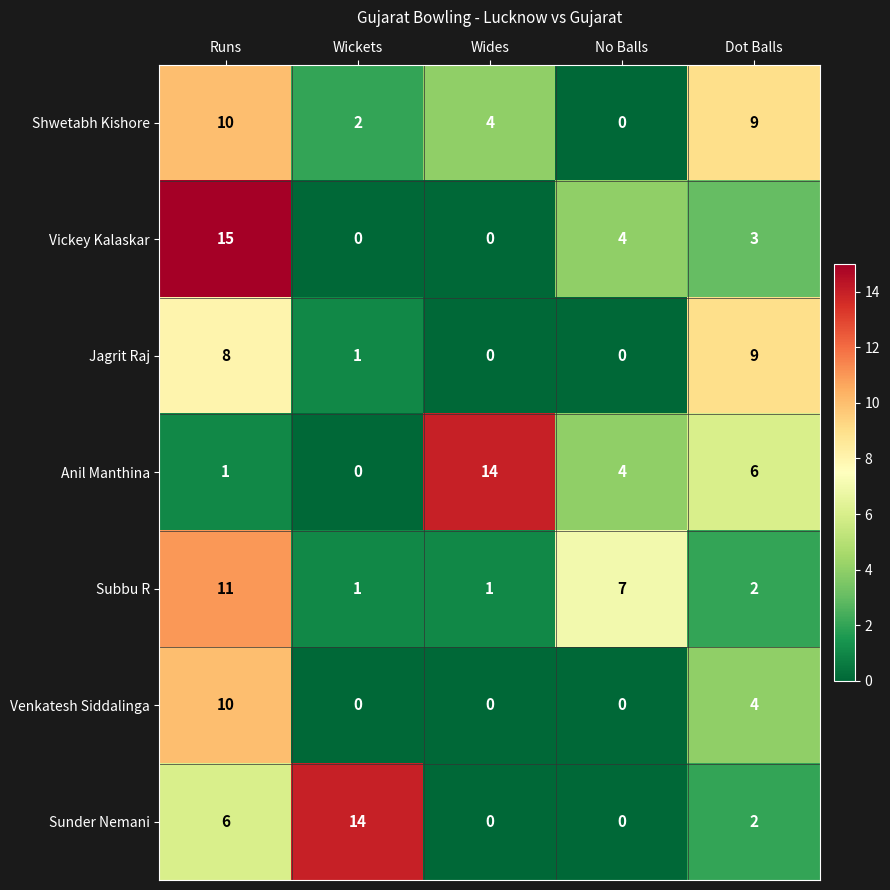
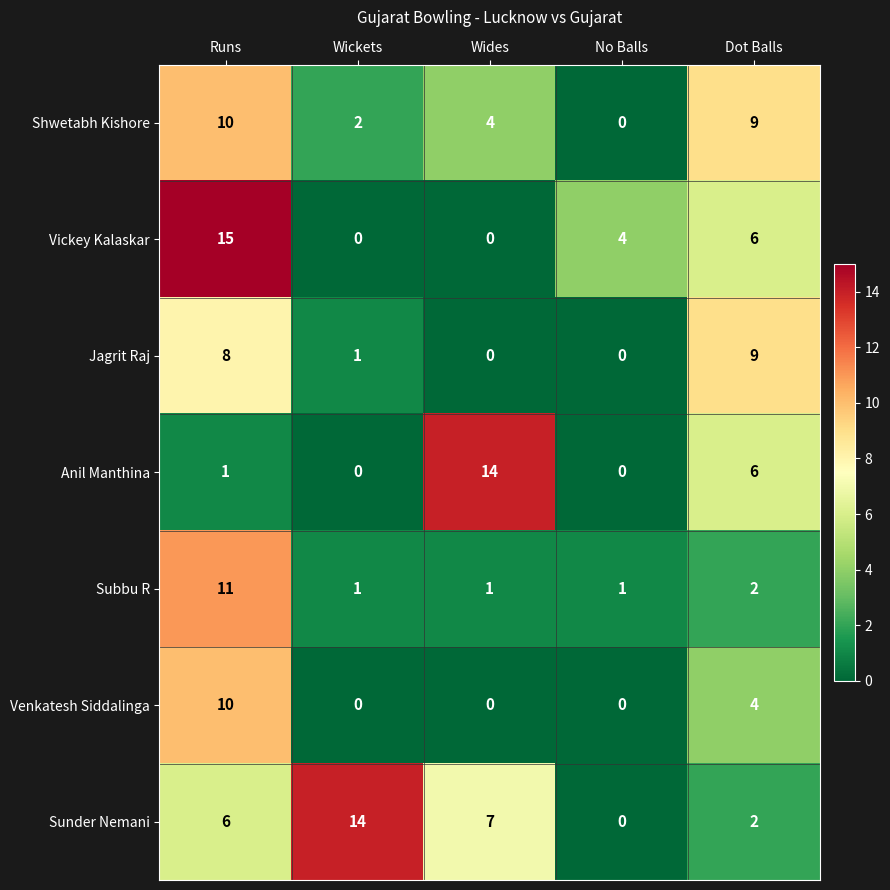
Vickey Kalaskar, Dot Balls: 3 -> 6
Anil Manthina, No Balls: 4 -> 0
Subbu R, No Balls: 7 -> 1
Sunder Nemani, Wides: 0 -> 7
